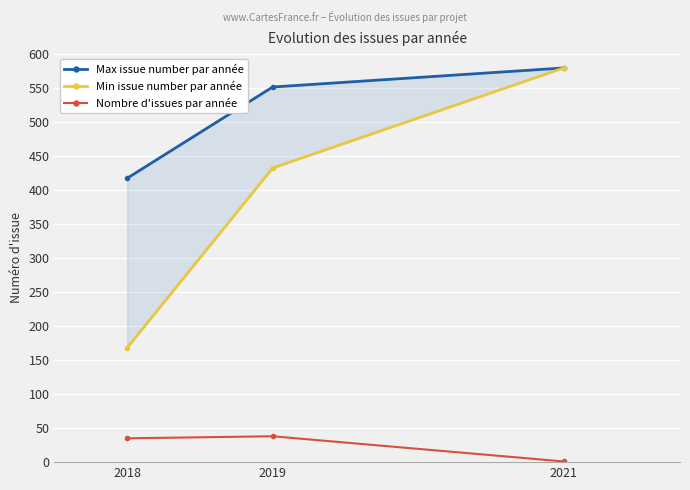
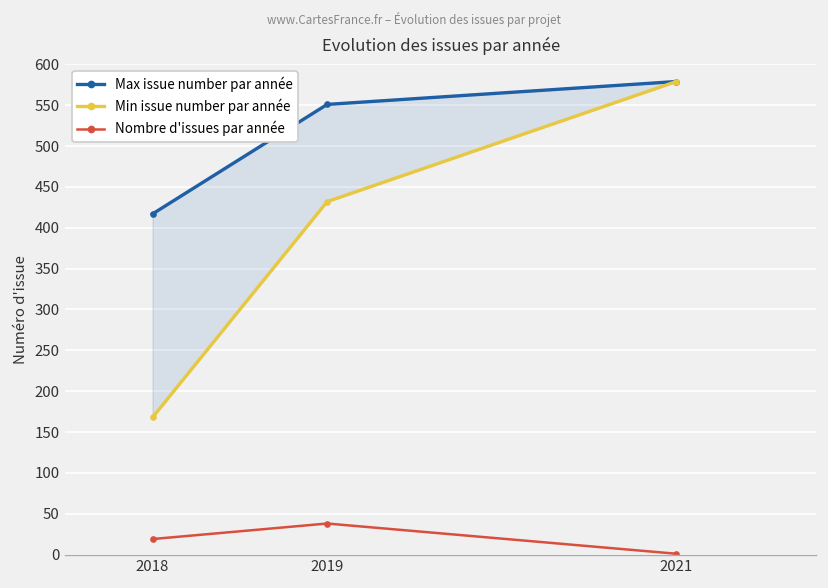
Nombre d'issues par année, 2018: 40 -> 20
